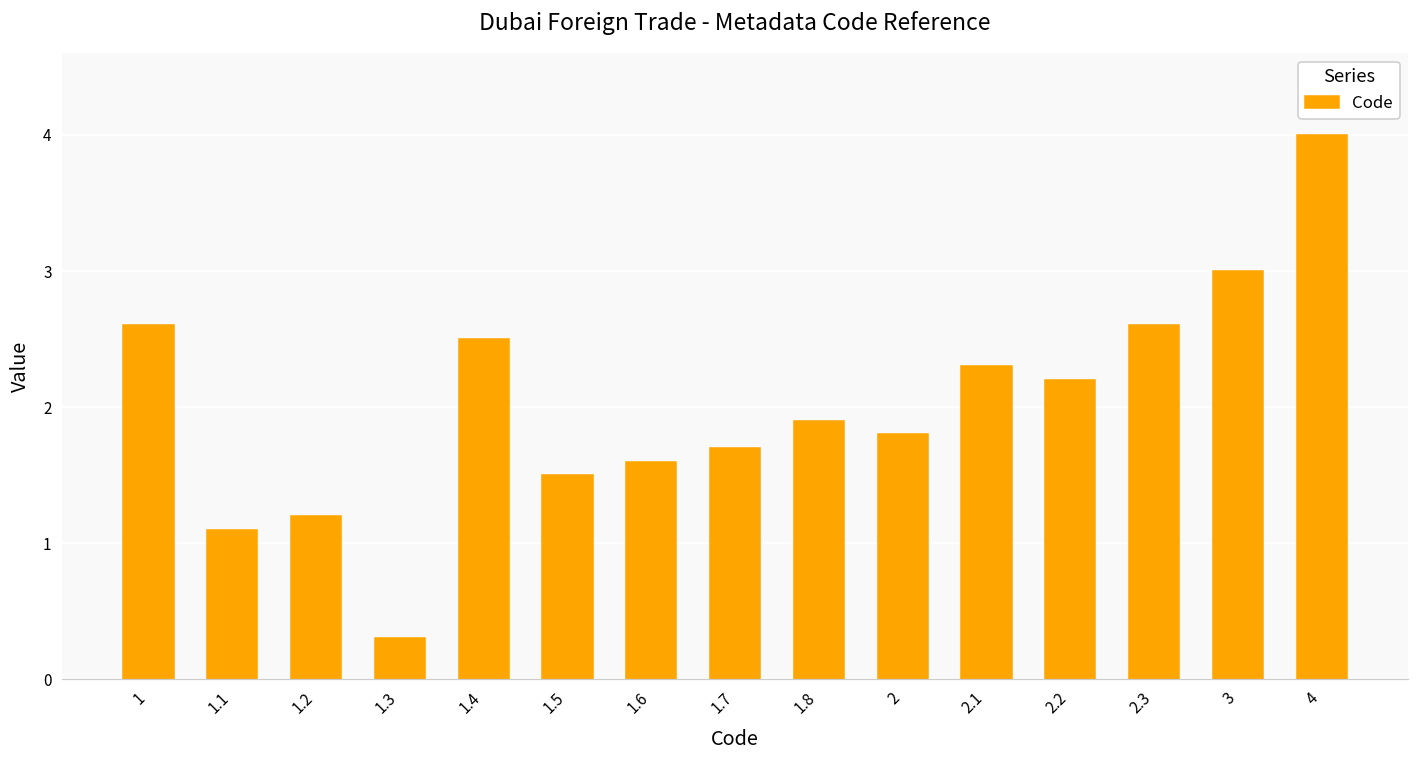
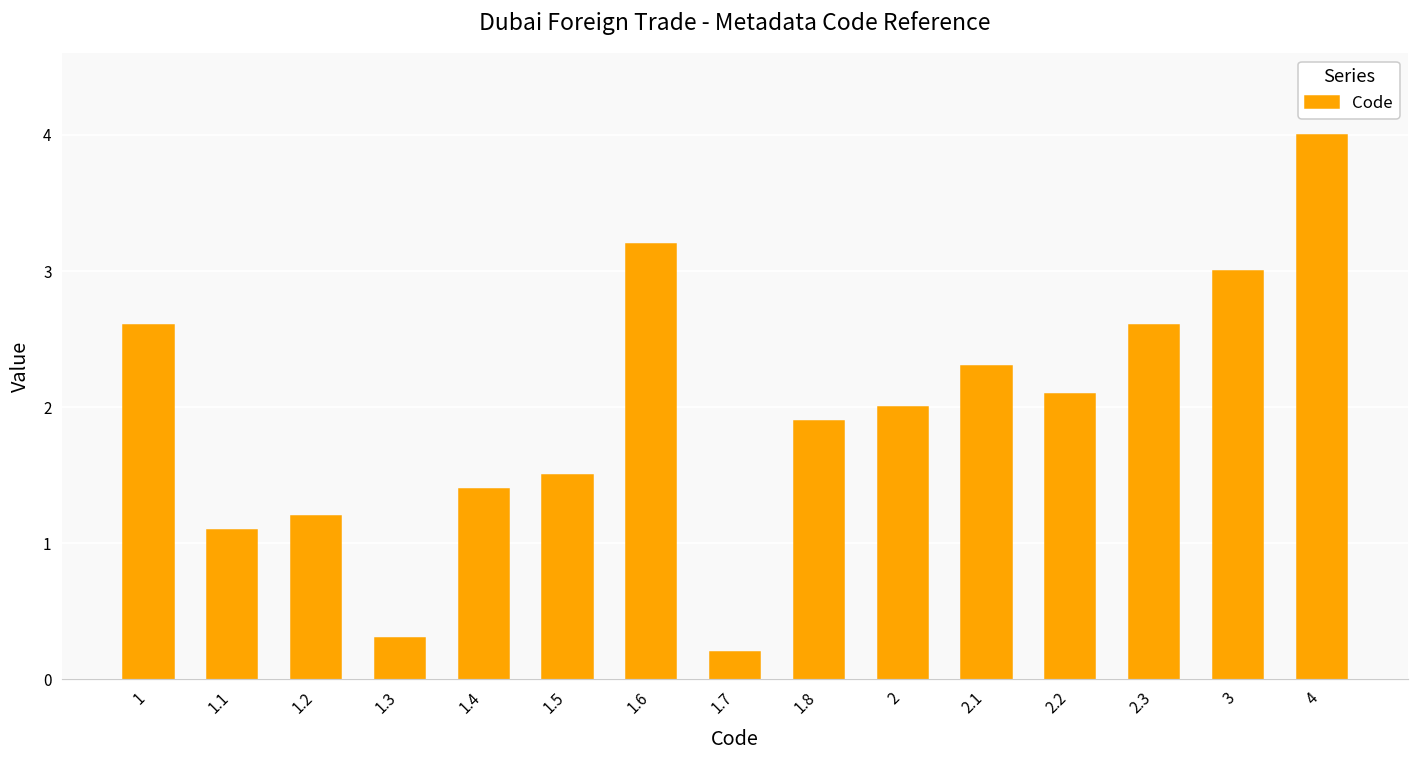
1.4: 2.5 -> 1.4
1.6: 1.6 -> 3.2
1.7: 1.7 -> 0.2
2: 1.8 -> 2.0
2.2: 2.2 -> 2.1
